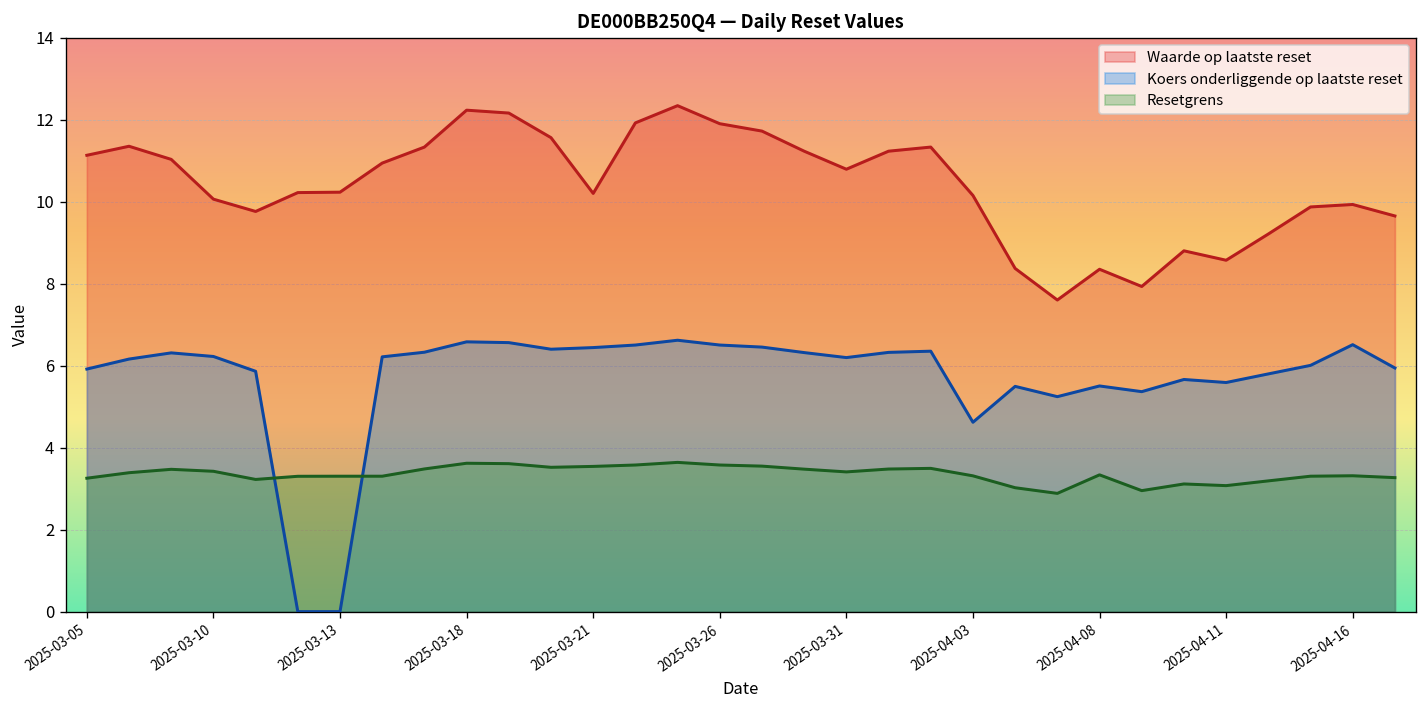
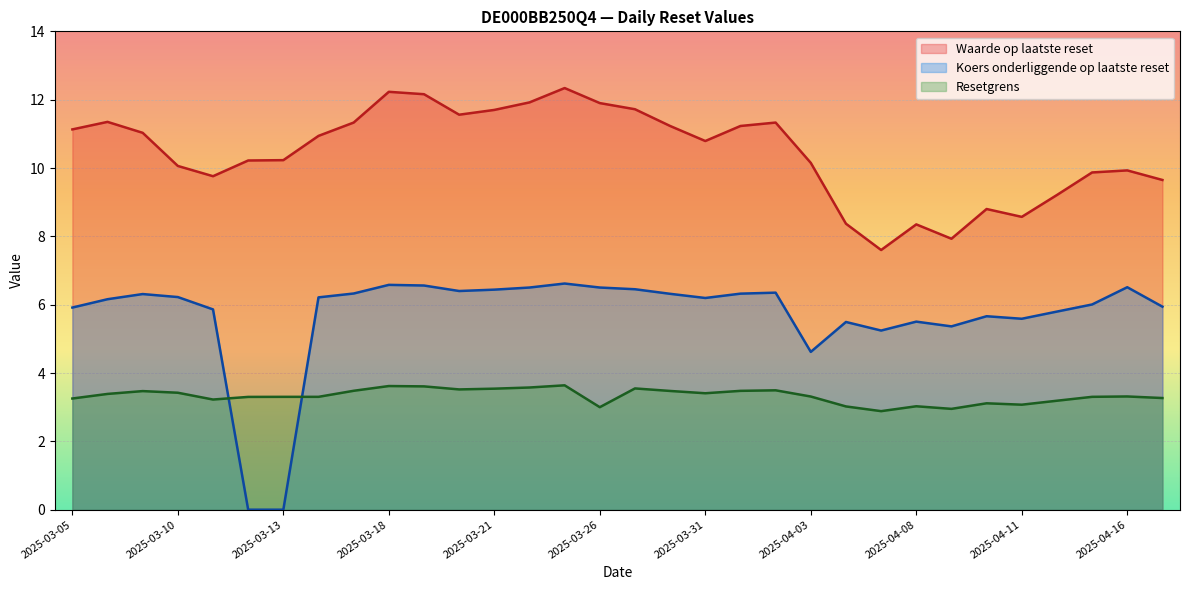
Waarde op laatste reset, 2025-03-21: 10.2 -> 11.7
Resetgrens, 2025-03-26: 3.6 -> 3.0
Resetgrens, 2025-04-08: 3.3 -> 3.0
